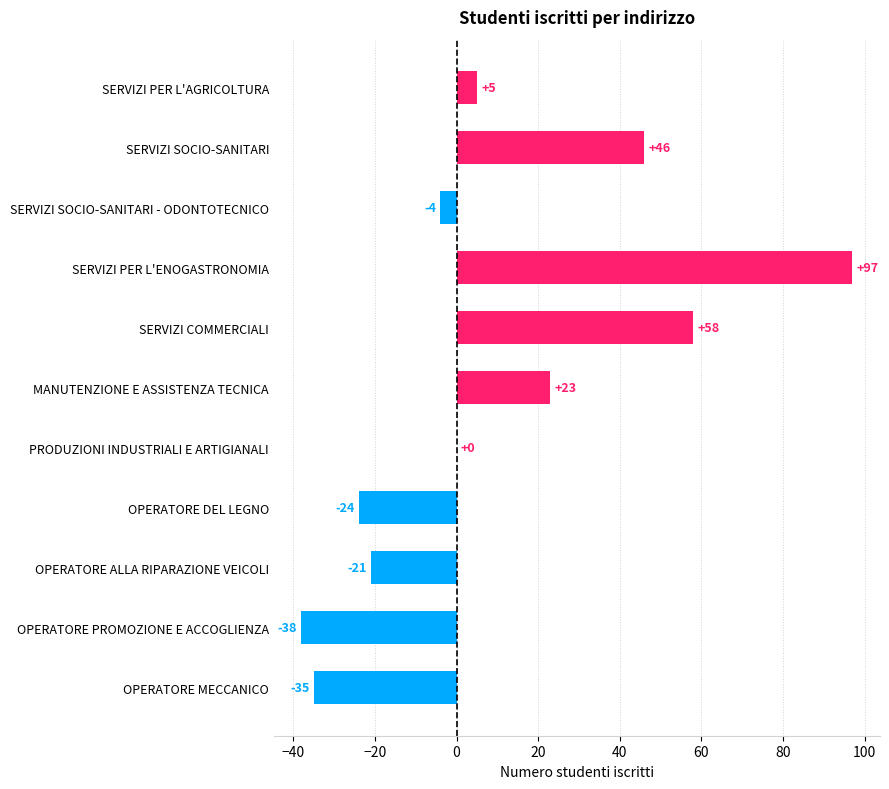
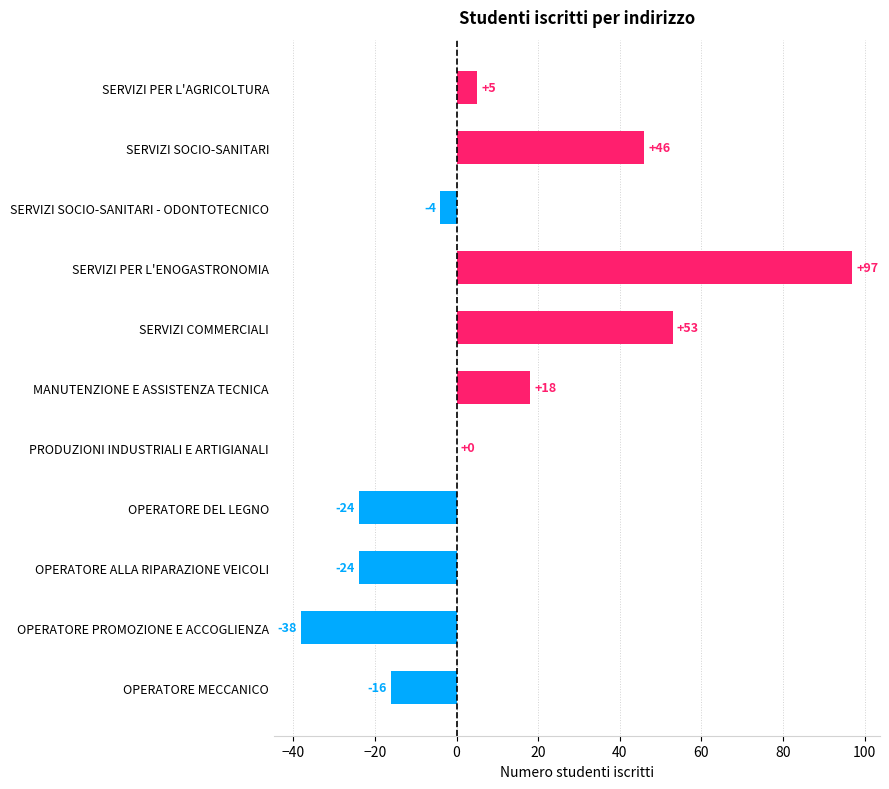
SERVIZI COMMERCIALI: +58 -> +53
MANUTENZIONE E ASSISTENZA TECNICA: +23 -> +18
OPERATORE ALLA RIPARAZIONE VEICOLI: -21 -> -24
OPERATORE MECCANICO: -35 -> -16
